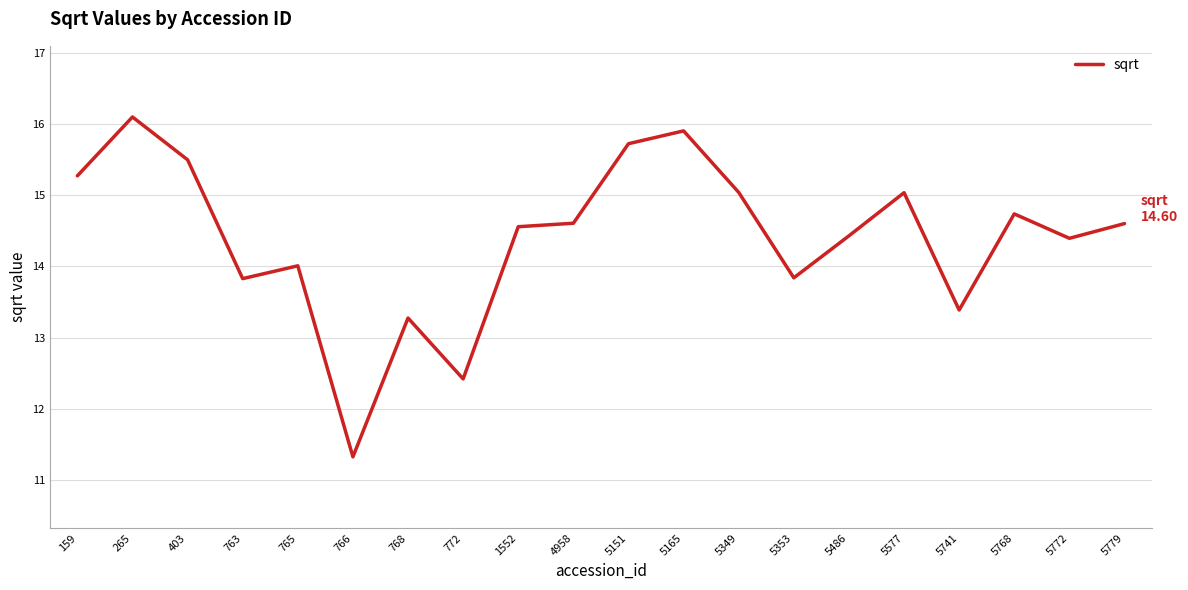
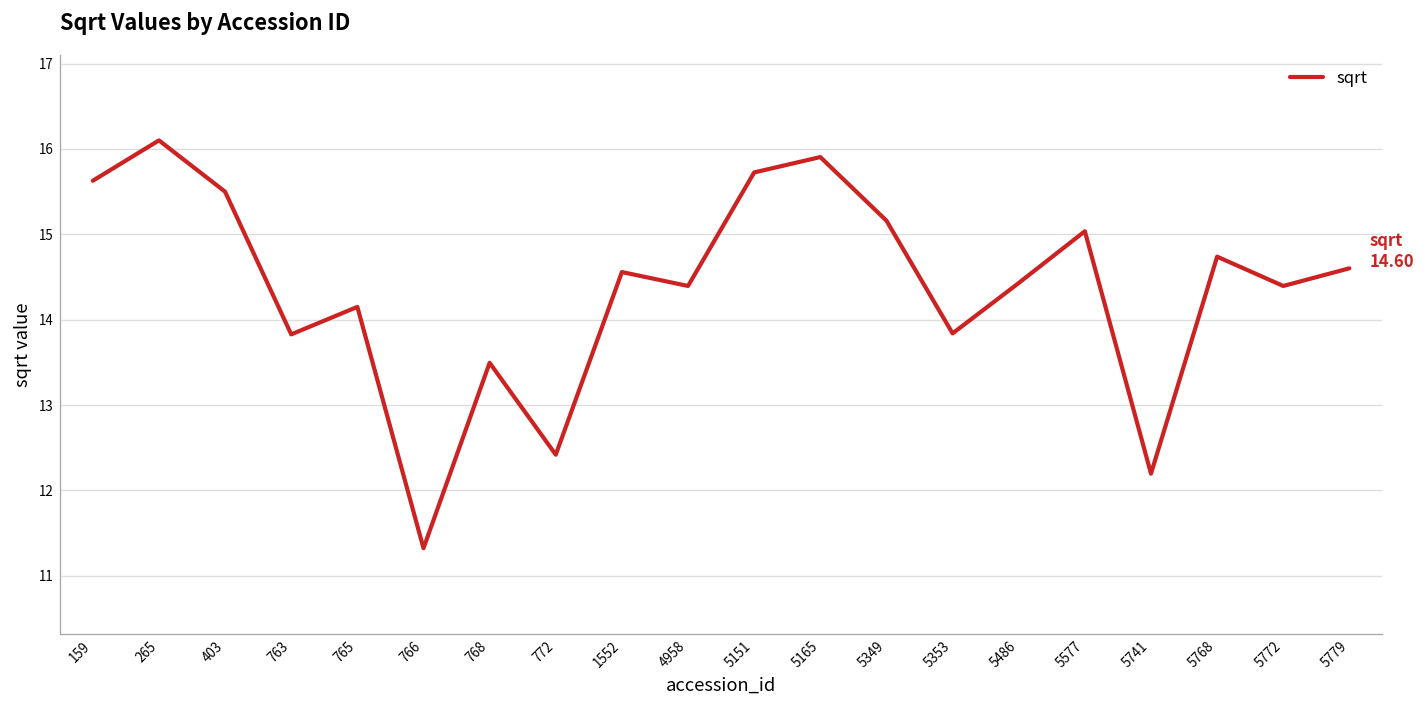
159: 15.3 -> 15.6
765: 14.0 -> 14.1
768: 13.3 -> 13.5
4958: 14.6 -> 14.4
5349: 15.0 -> 15.2
5741: 13.4 -> 12.2
